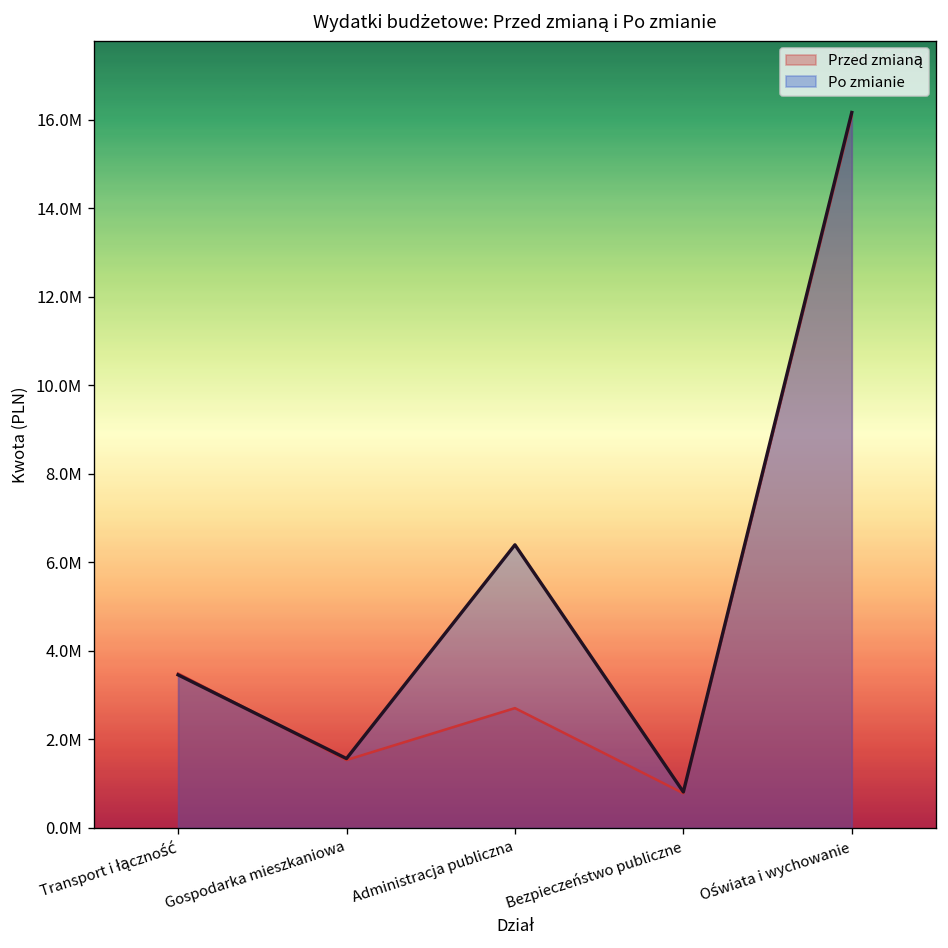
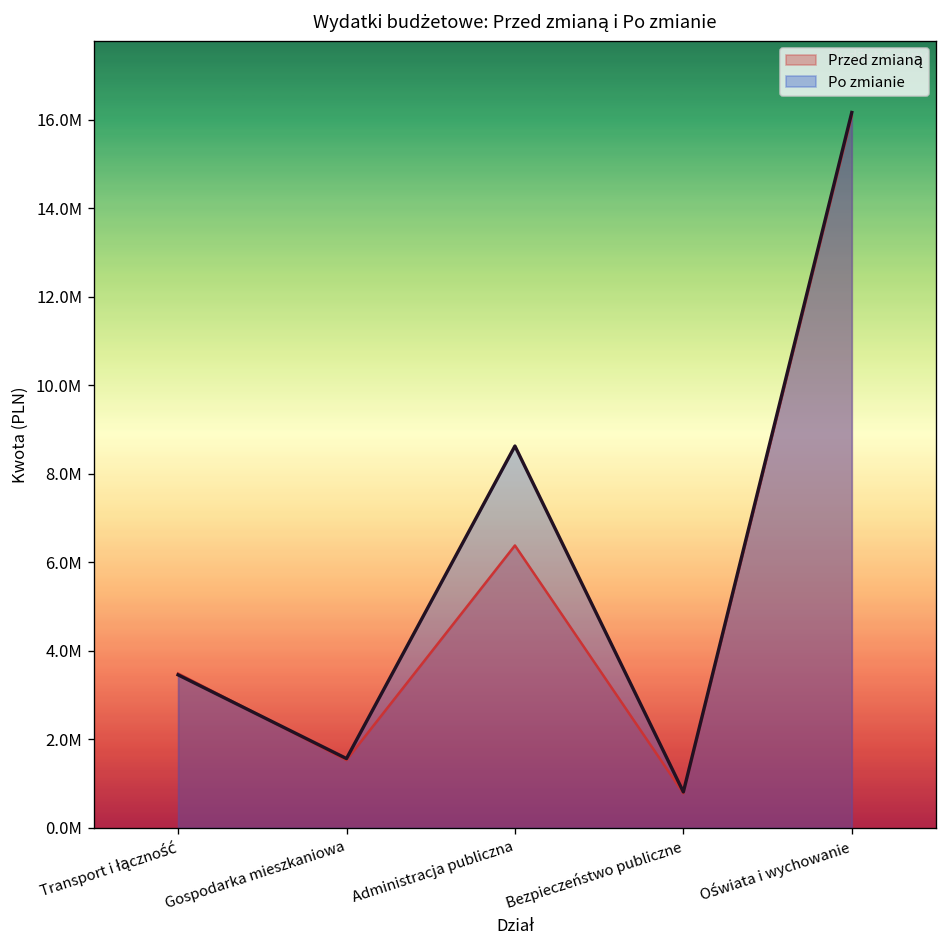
Przed zmianą, Administracja publiczna: 2700000 -> 6400000
Po zmianie, Administracja publiczna: 6400000 -> 8600000
